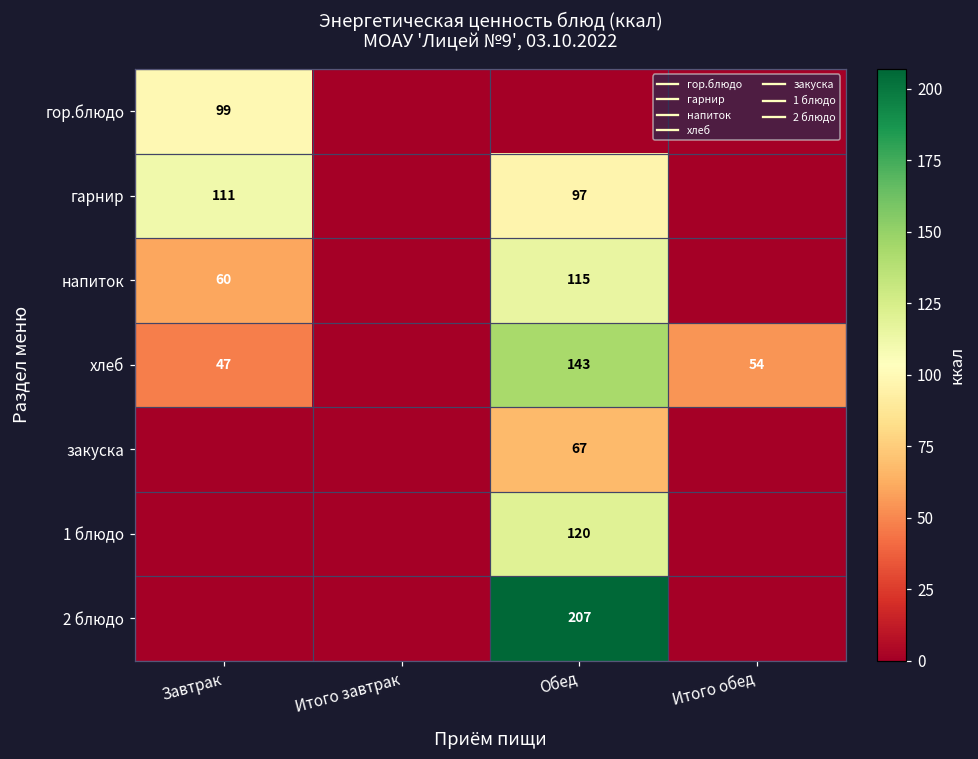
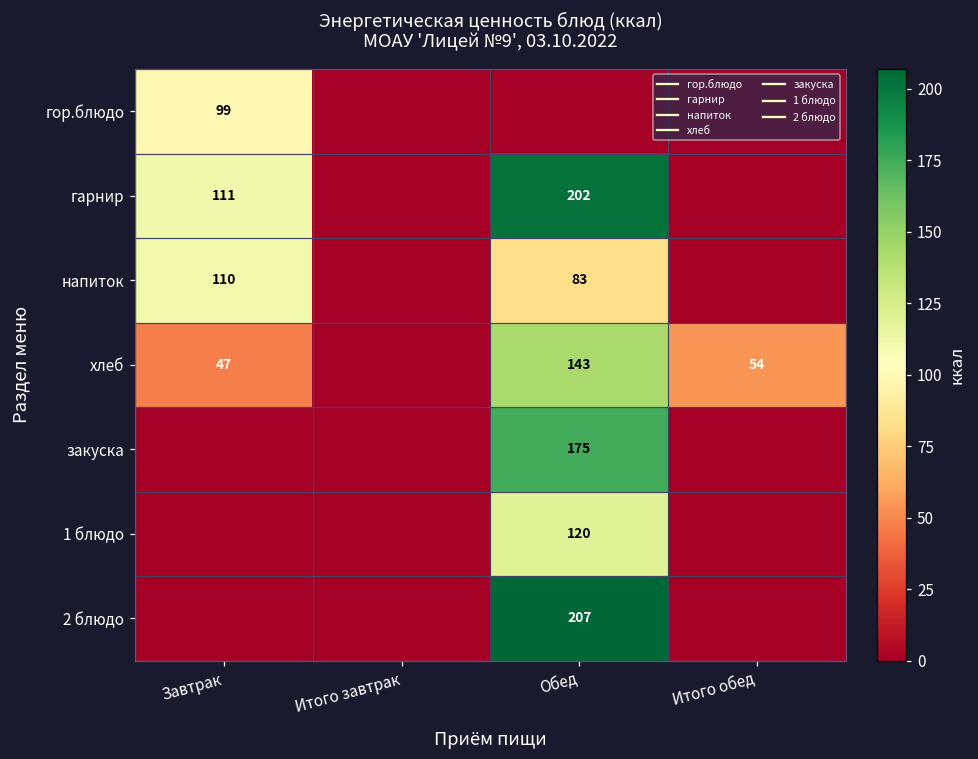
гарнир, Обед: 97 -> 202
напиток, Завтрак: 60 -> 110
напиток, Обед: 115 -> 83
закуска, Обед: 67 -> 175
